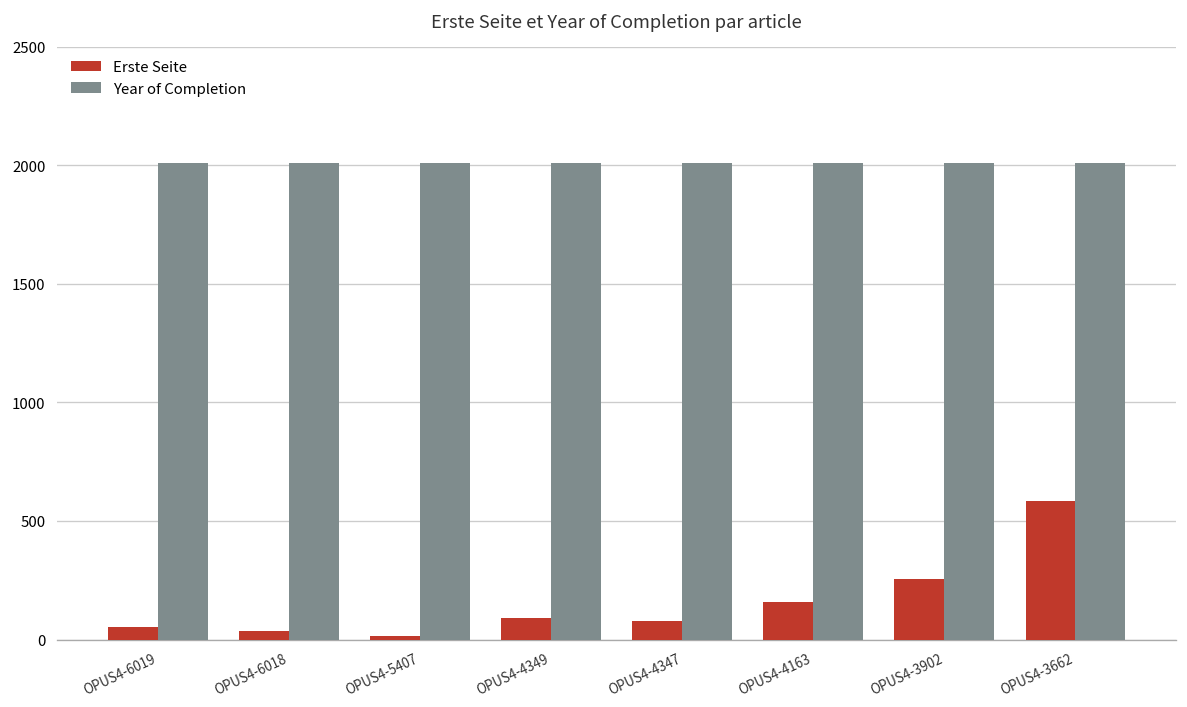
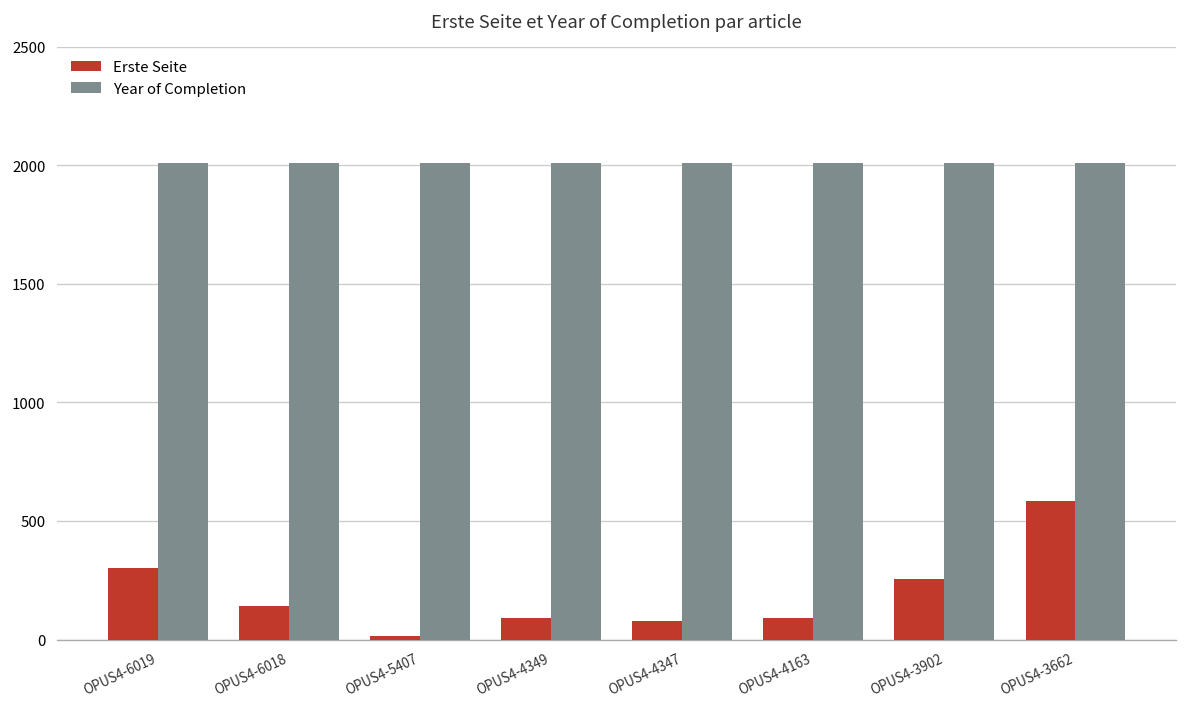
Erste Seite, OPUS4-6019: 50 -> 300
Erste Seite, OPUS4-6018: 40 -> 140
Erste Seite, OPUS4-4163: 160 -> 90
